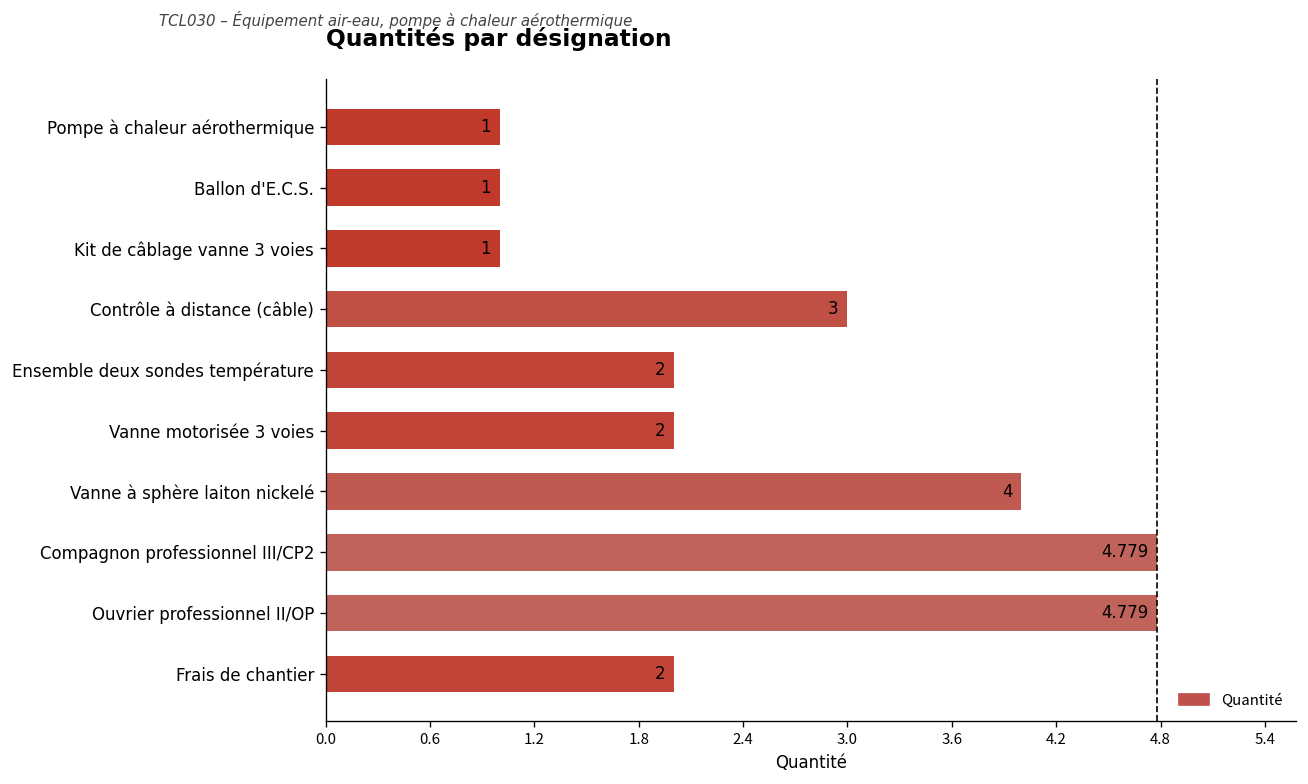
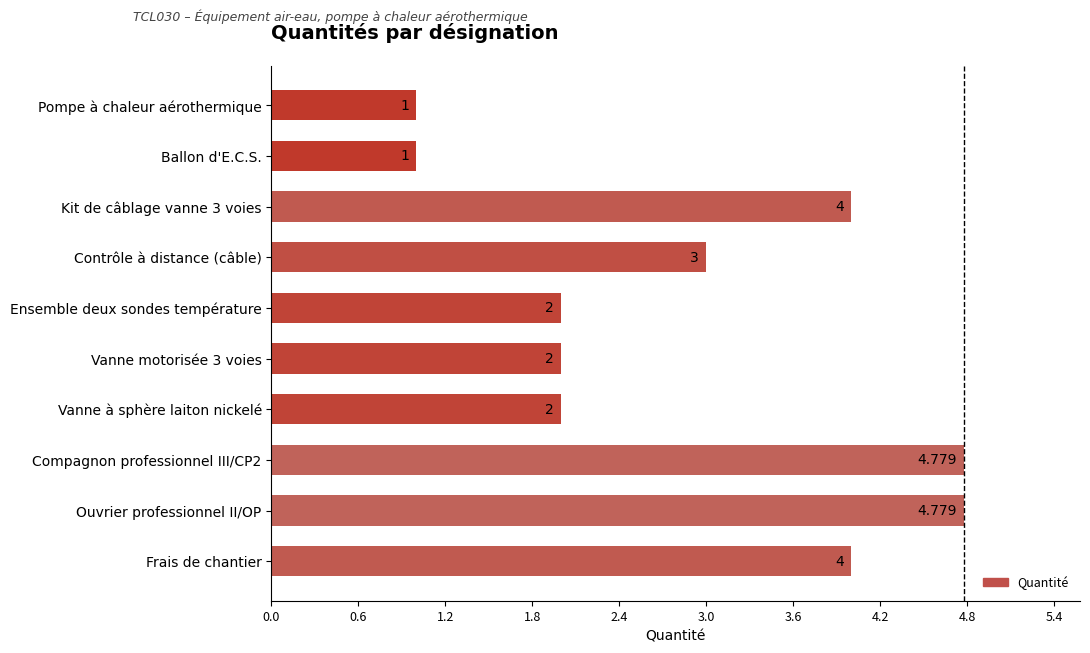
Kit de câblage vanne 3 voies: 1 -> 4
Vanne à sphère laiton nickelé: 4 -> 2
Frais de chantier: 2 -> 4
